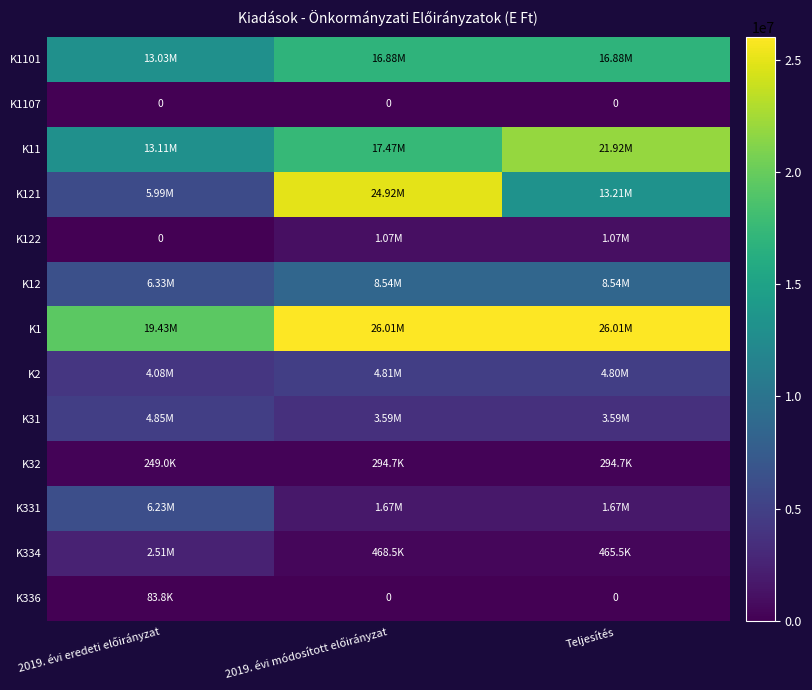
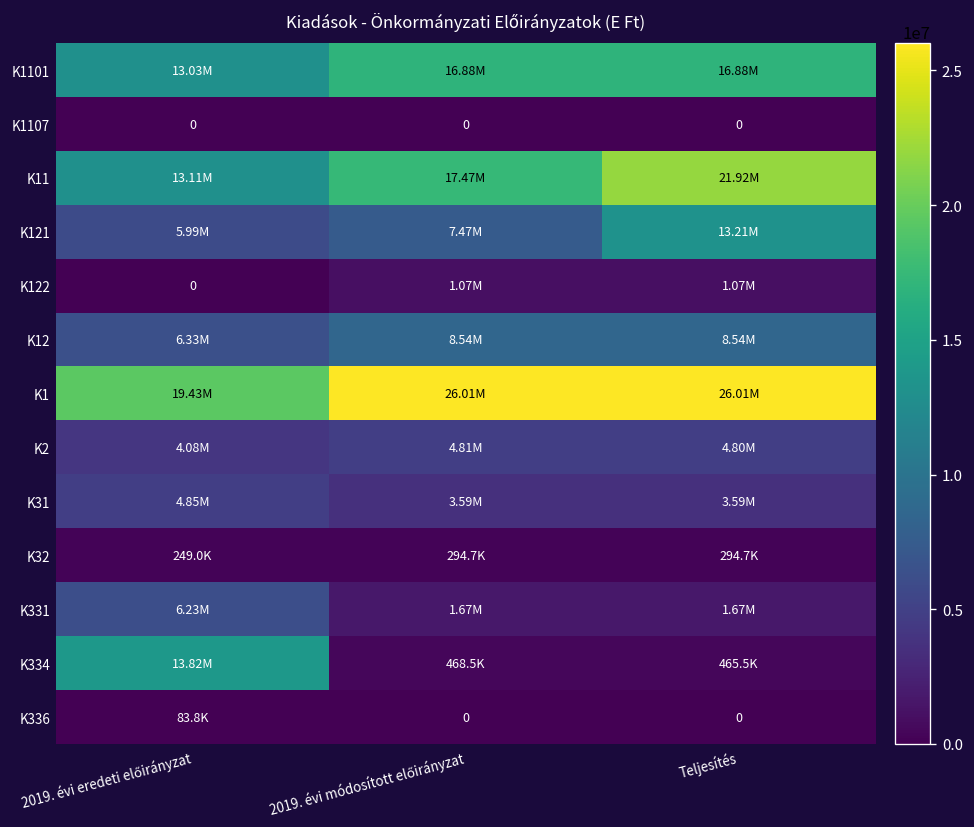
K121, 2019. évi módosított előirányzat: 24.92M -> 7.47M
K334, 2019. évi eredeti előirányzat: 2.51M -> 13.82M
